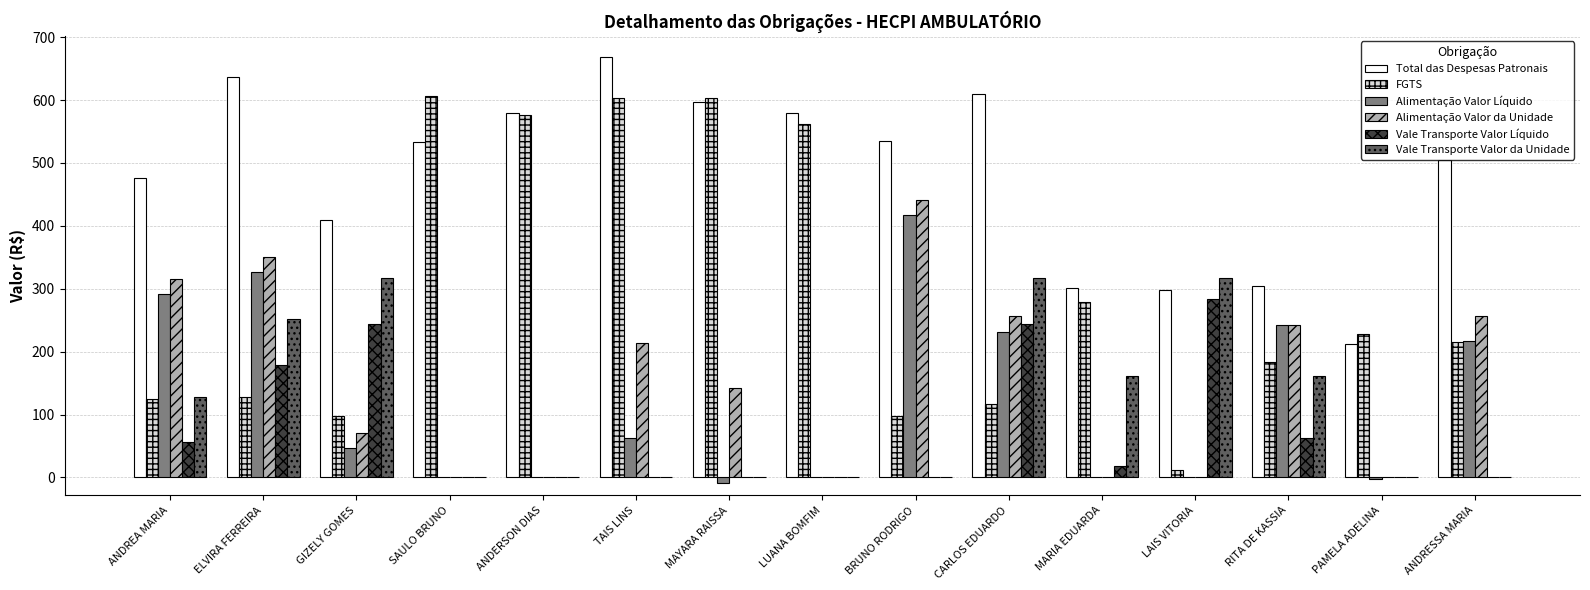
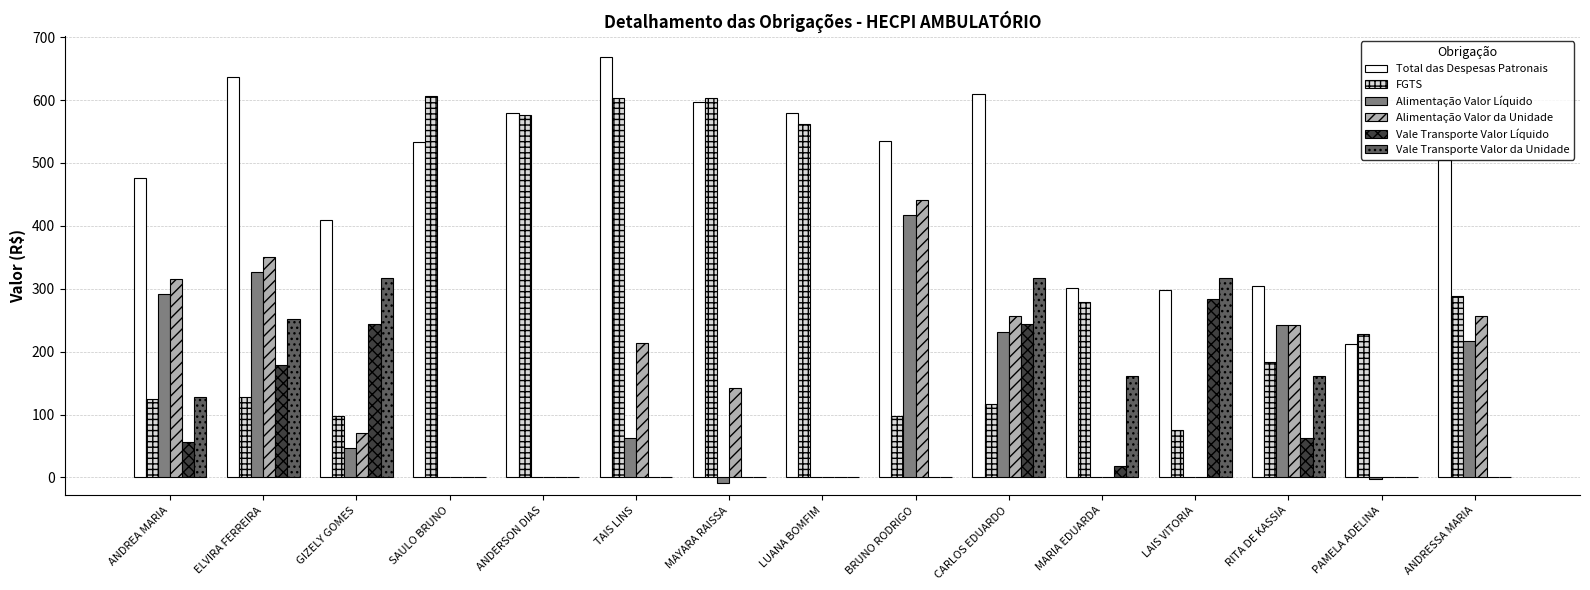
FGTS, LAIS VITORIA: 10 -> 80
FGTS, ANDRESSA MARIA: 220 -> 290
